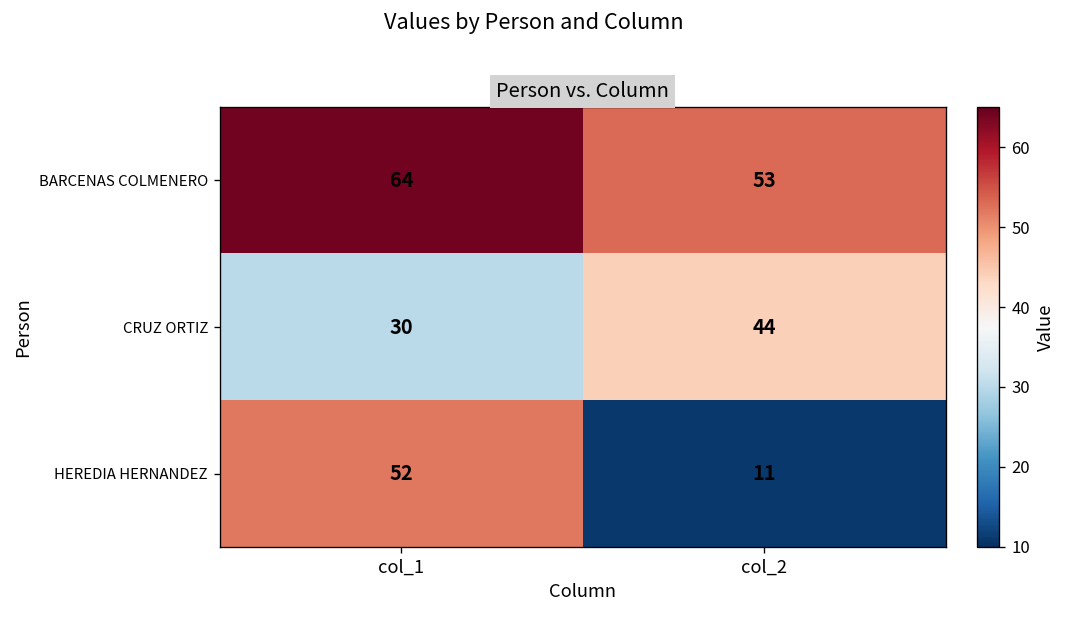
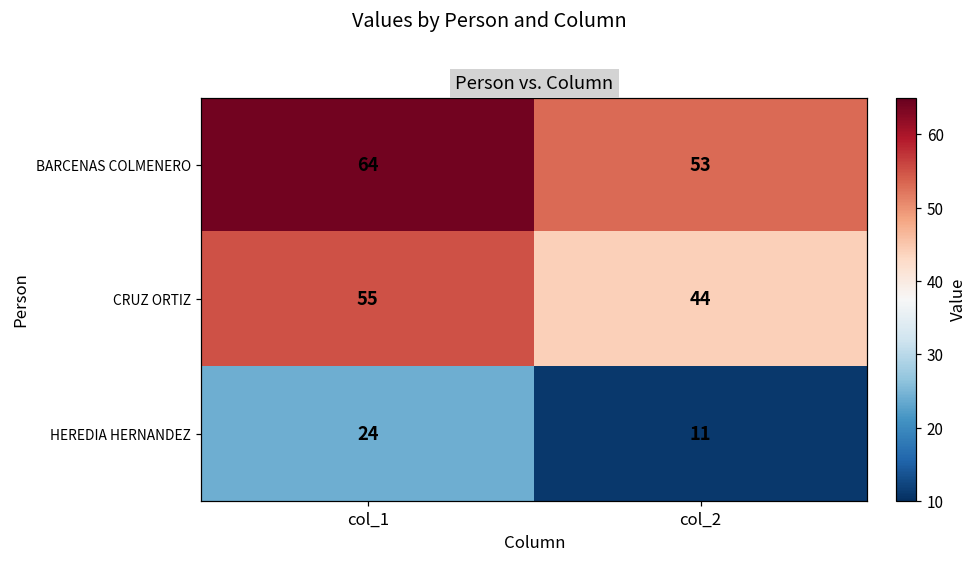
CRUZ ORTIZ, col_1: 30 -> 55
HEREDIA HERNANDEZ, col_1: 52 -> 24
